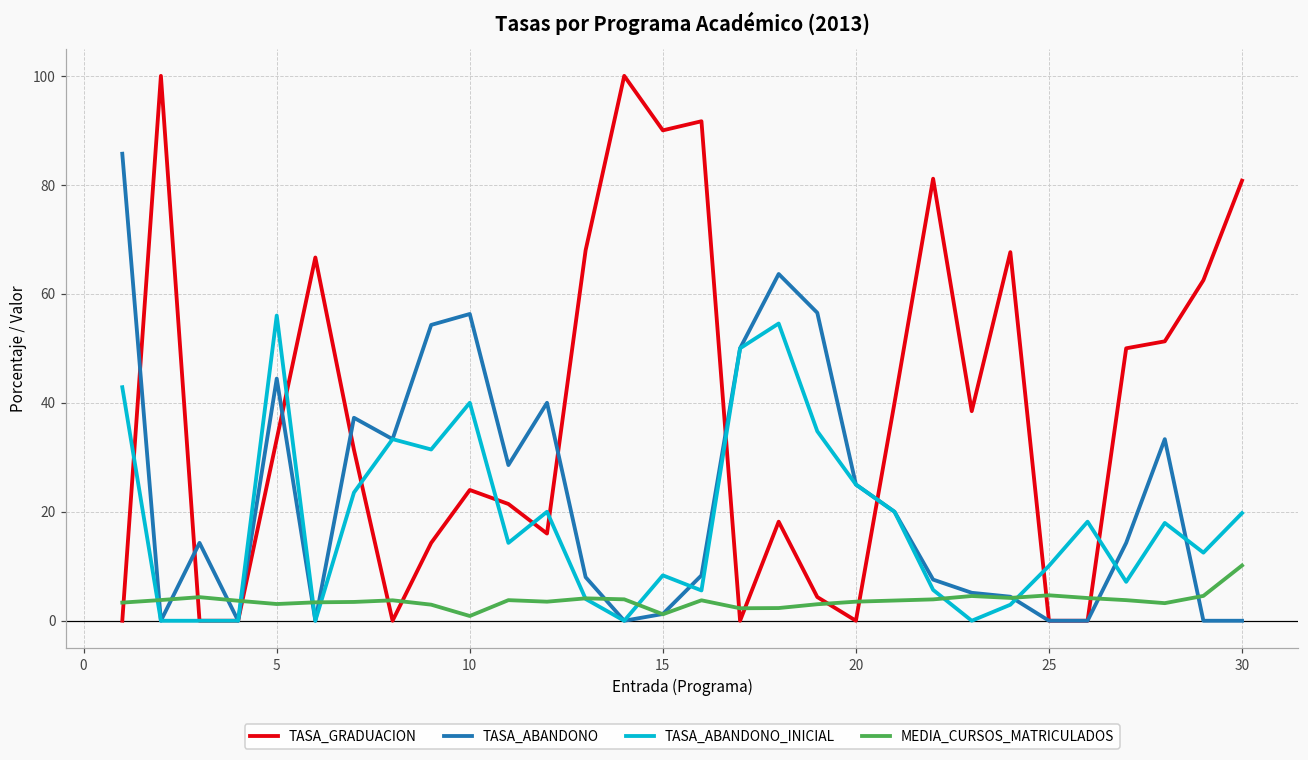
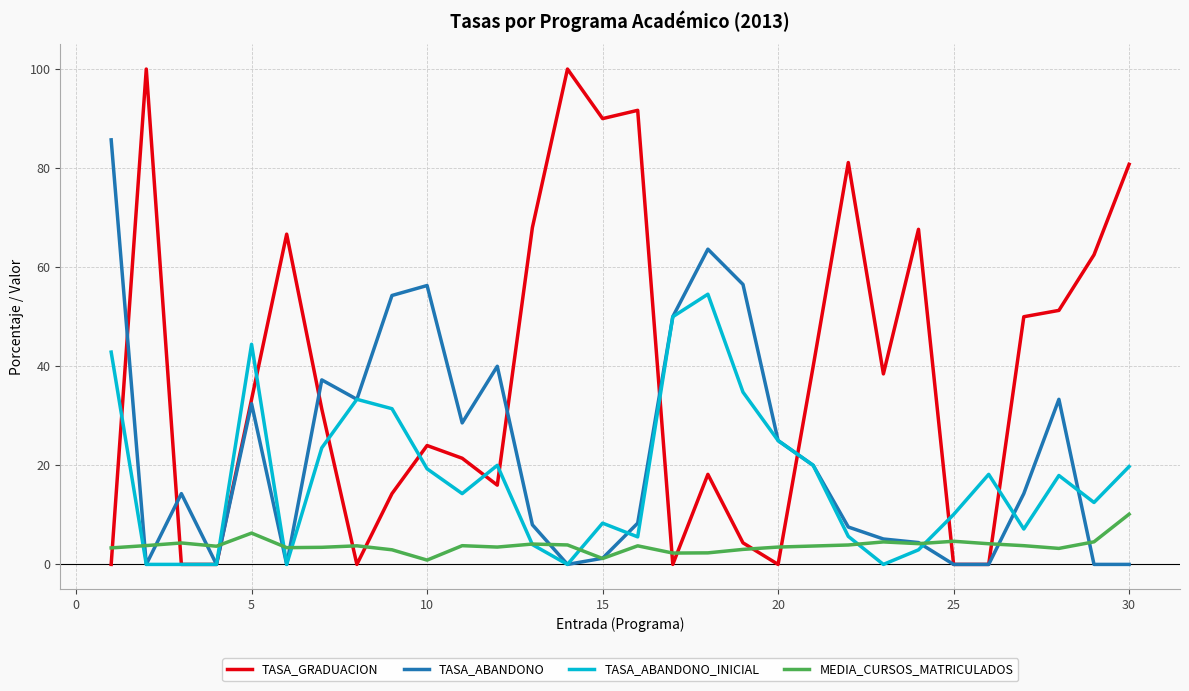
TASA_ABANDONO, 5: 44 -> 32
TASA_ABANDONO_INICIAL, 5: 56 -> 44
MEDIA_CURSOS_MATRICULADOS, 5: 3 -> 6
TASA_ABANDONO_INICIAL, 10: 40 -> 19
